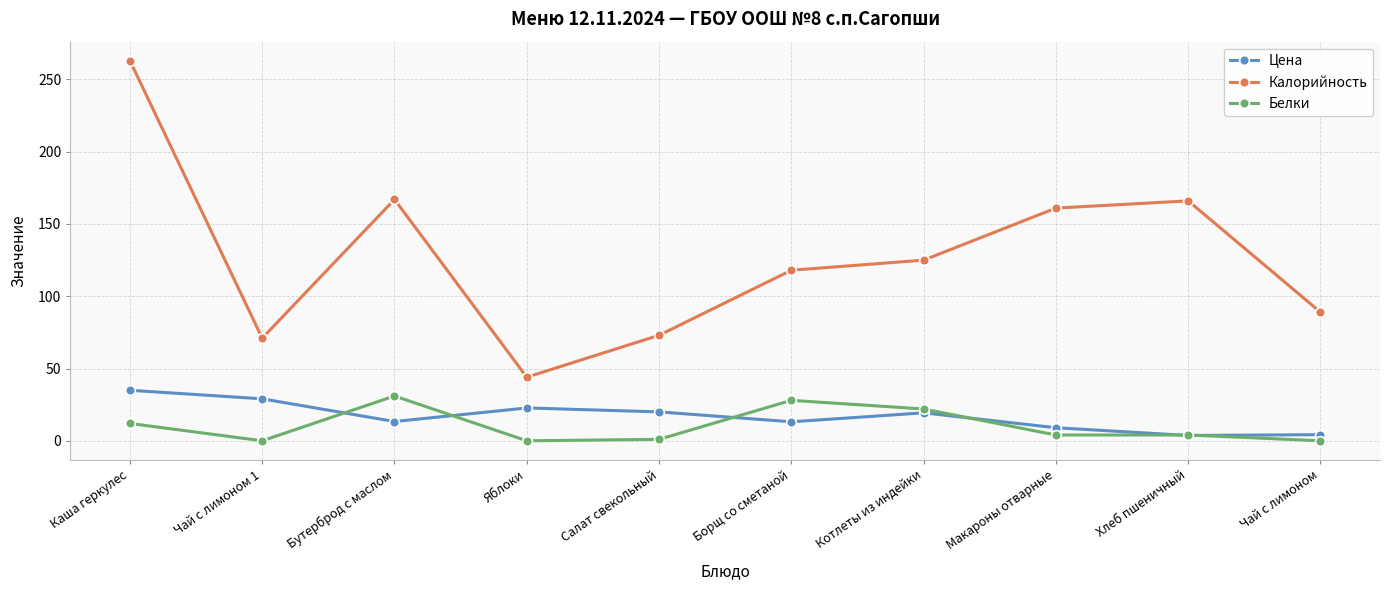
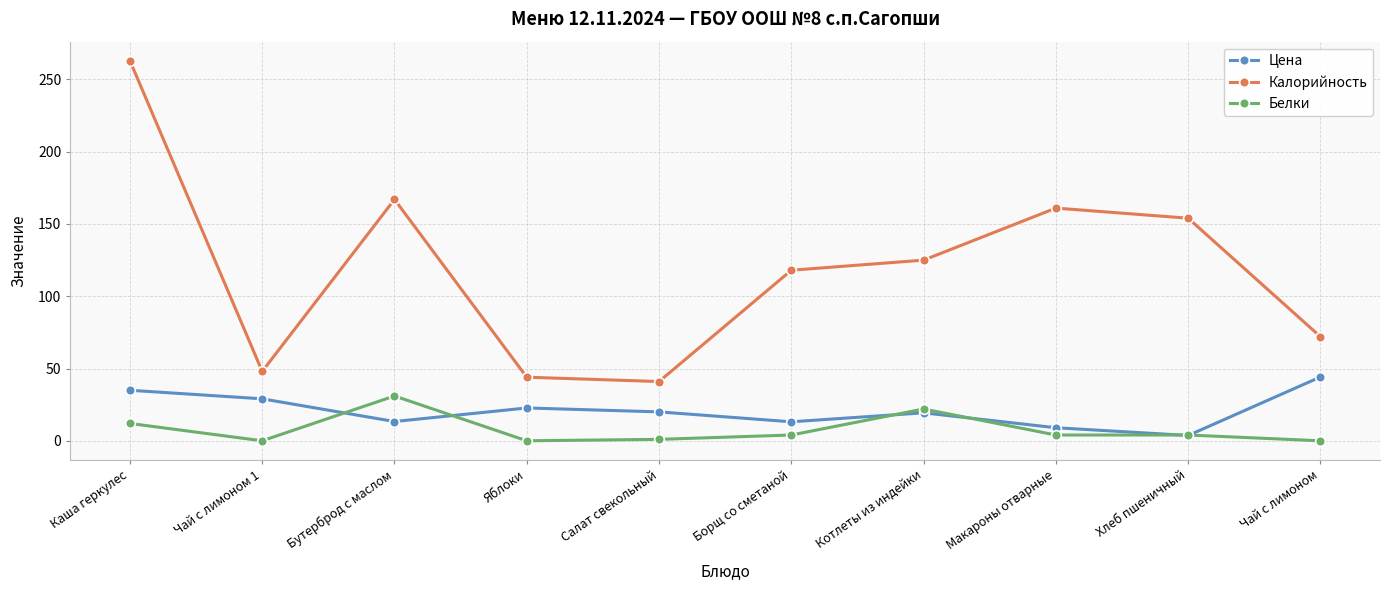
Калорийность, Чай с лимоном 1: 71 -> 48
Калорийность, Салат свекольный: 73 -> 41
Белки, Борщ со сметаной: 28 -> 4
Калорийность, Хлеб пшеничный: 166 -> 154
Цена, Чай с лимоном: 4 -> 44
Калорийность, Чай с лимоном: 89 -> 72
